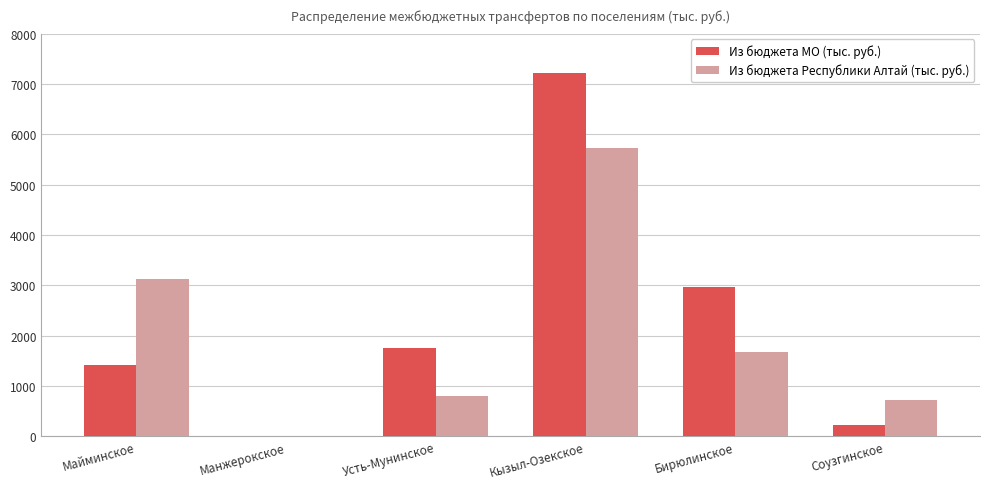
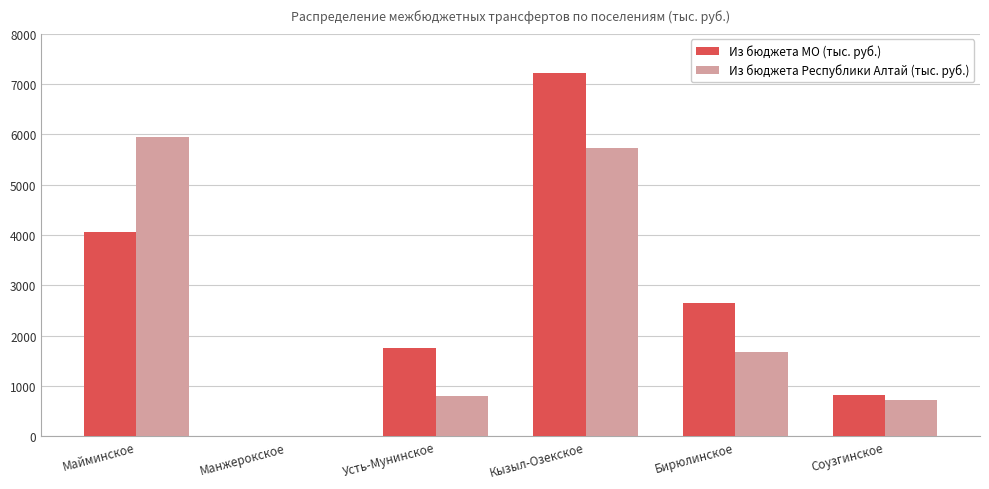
Из бюджета МО (тыс. руб.), Майминское: 1400 -> 4100
Из бюджета Республики Алтай (тыс. руб.), Майминское: 3100 -> 6000
Из бюджета МО (тыс. руб.), Бирюлинское: 3000 -> 2600
Из бюджета МО (тыс. руб.), Соузгинское: 200 -> 800
